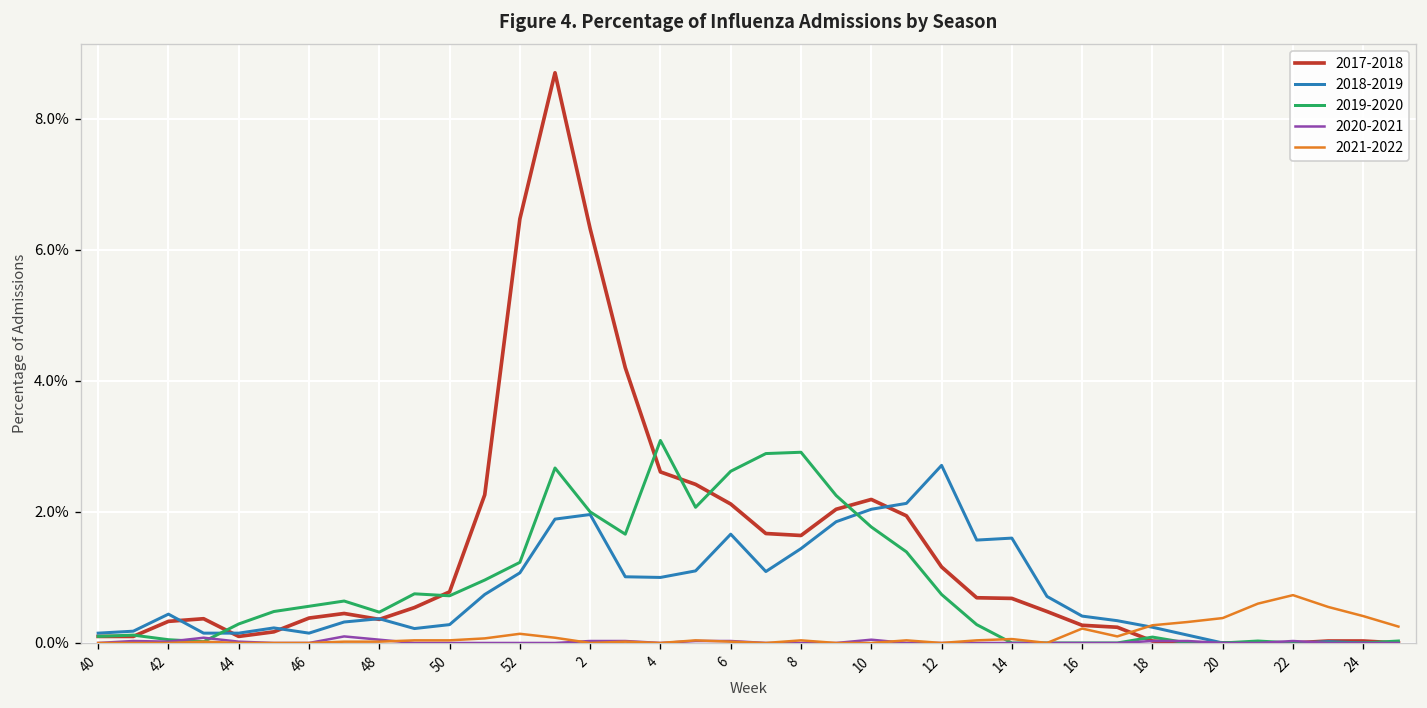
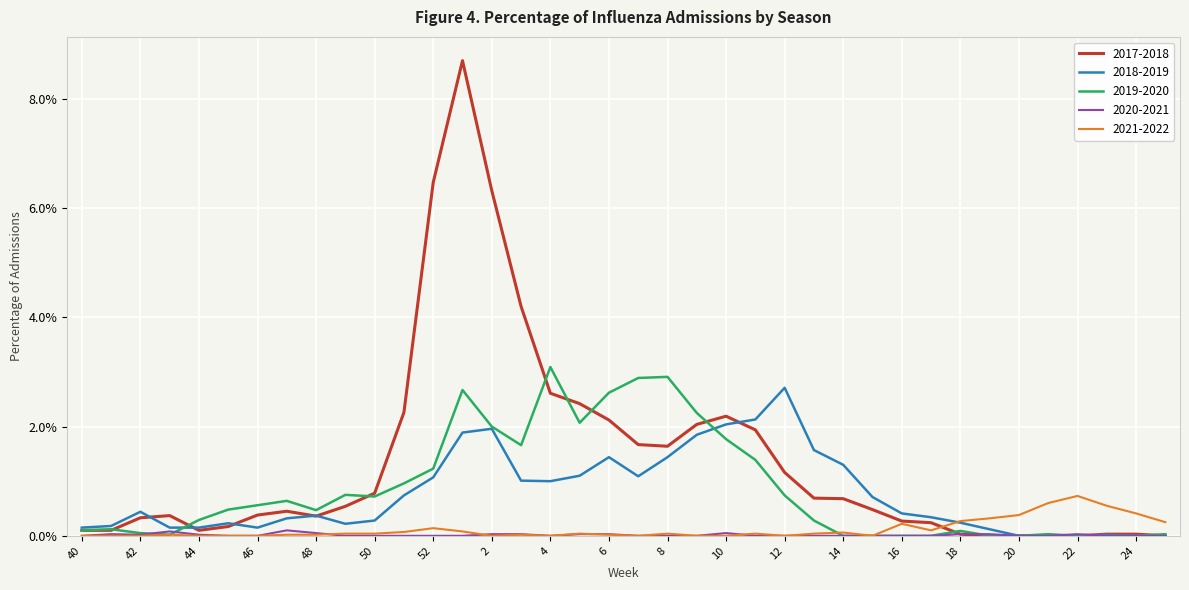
2018-2019, 6: 1.7% -> 1.4%
2018-2019, 14: 1.6% -> 1.3%
